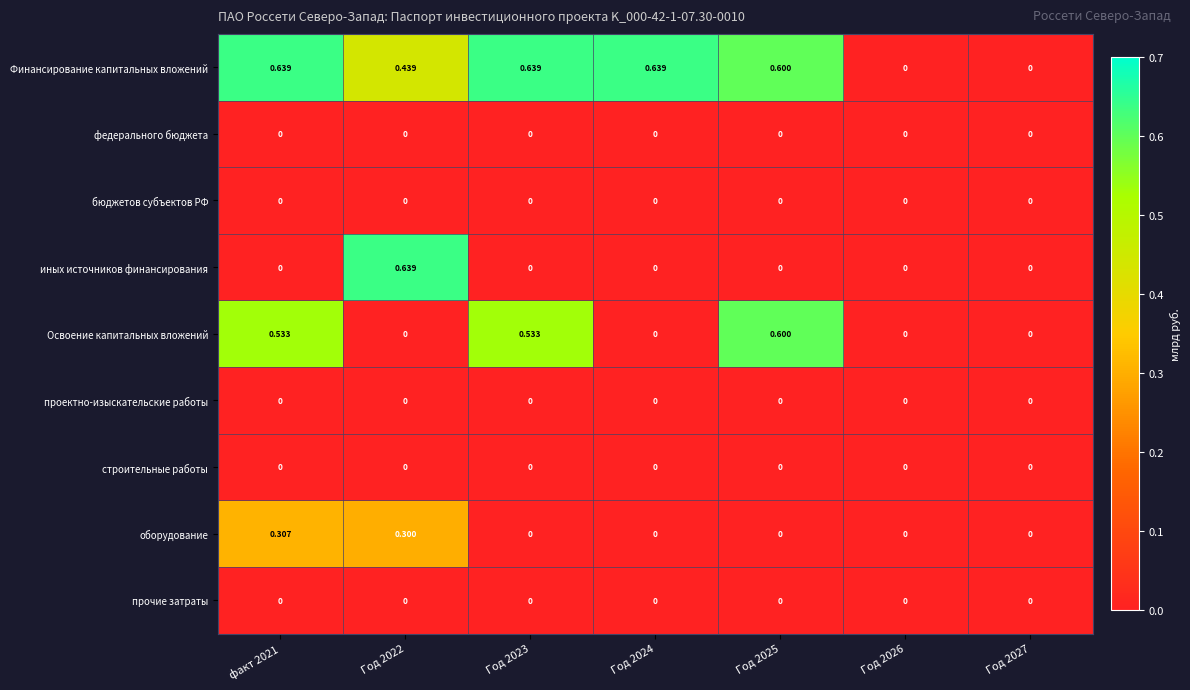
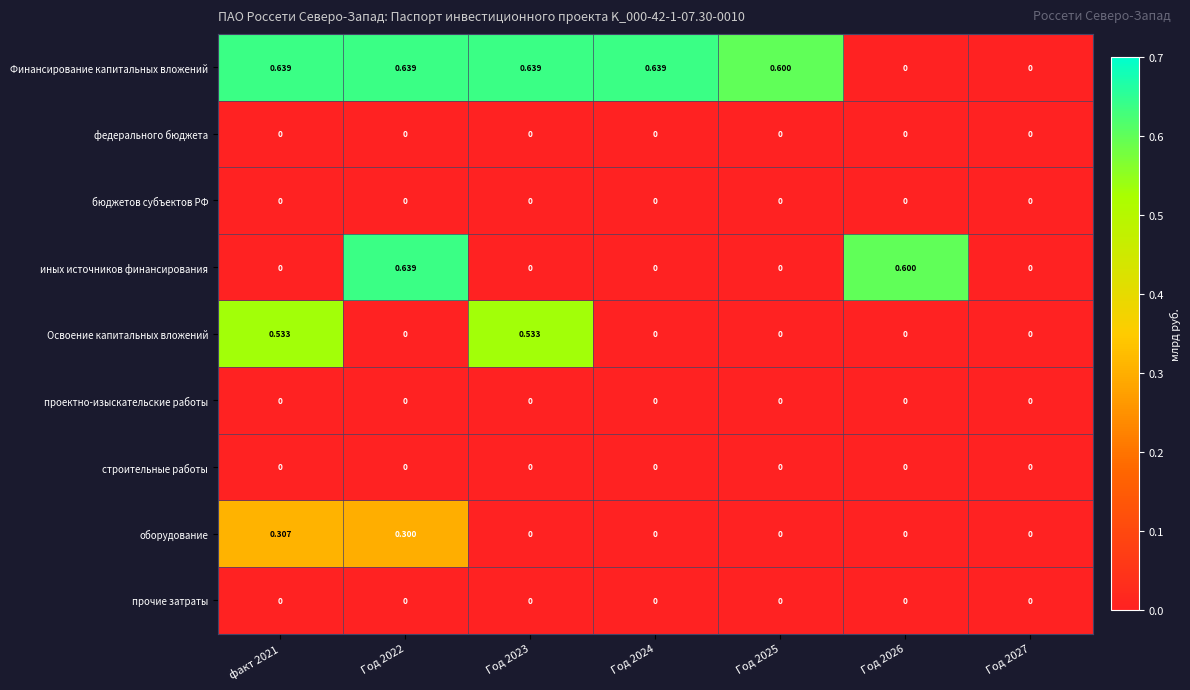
Финансирование капитальных вложений, Год 2022: 0.439 -> 0.639
иных источников финансирования, Год 2026: 0 -> 0.600
Освоение капитальных вложений, Год 2025: 0.600 -> 0
